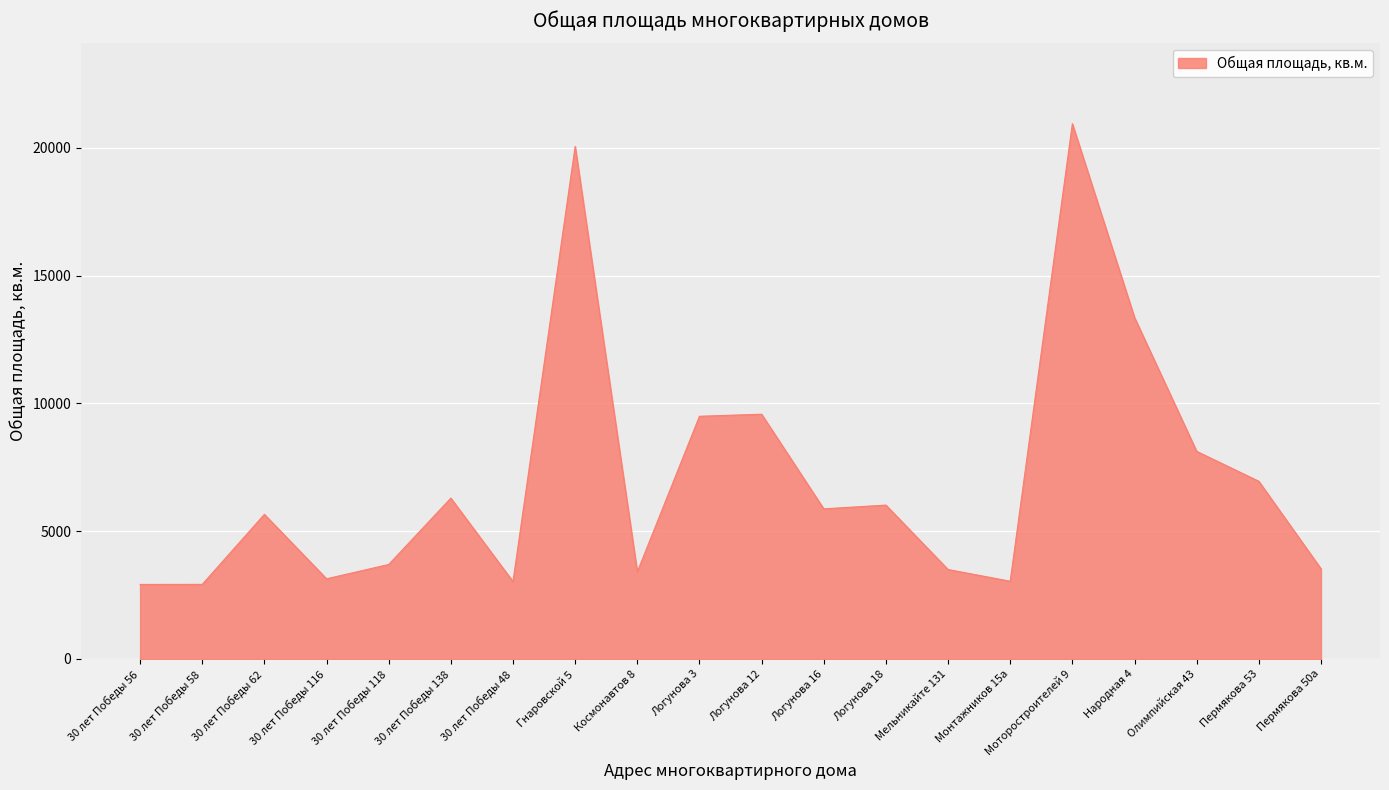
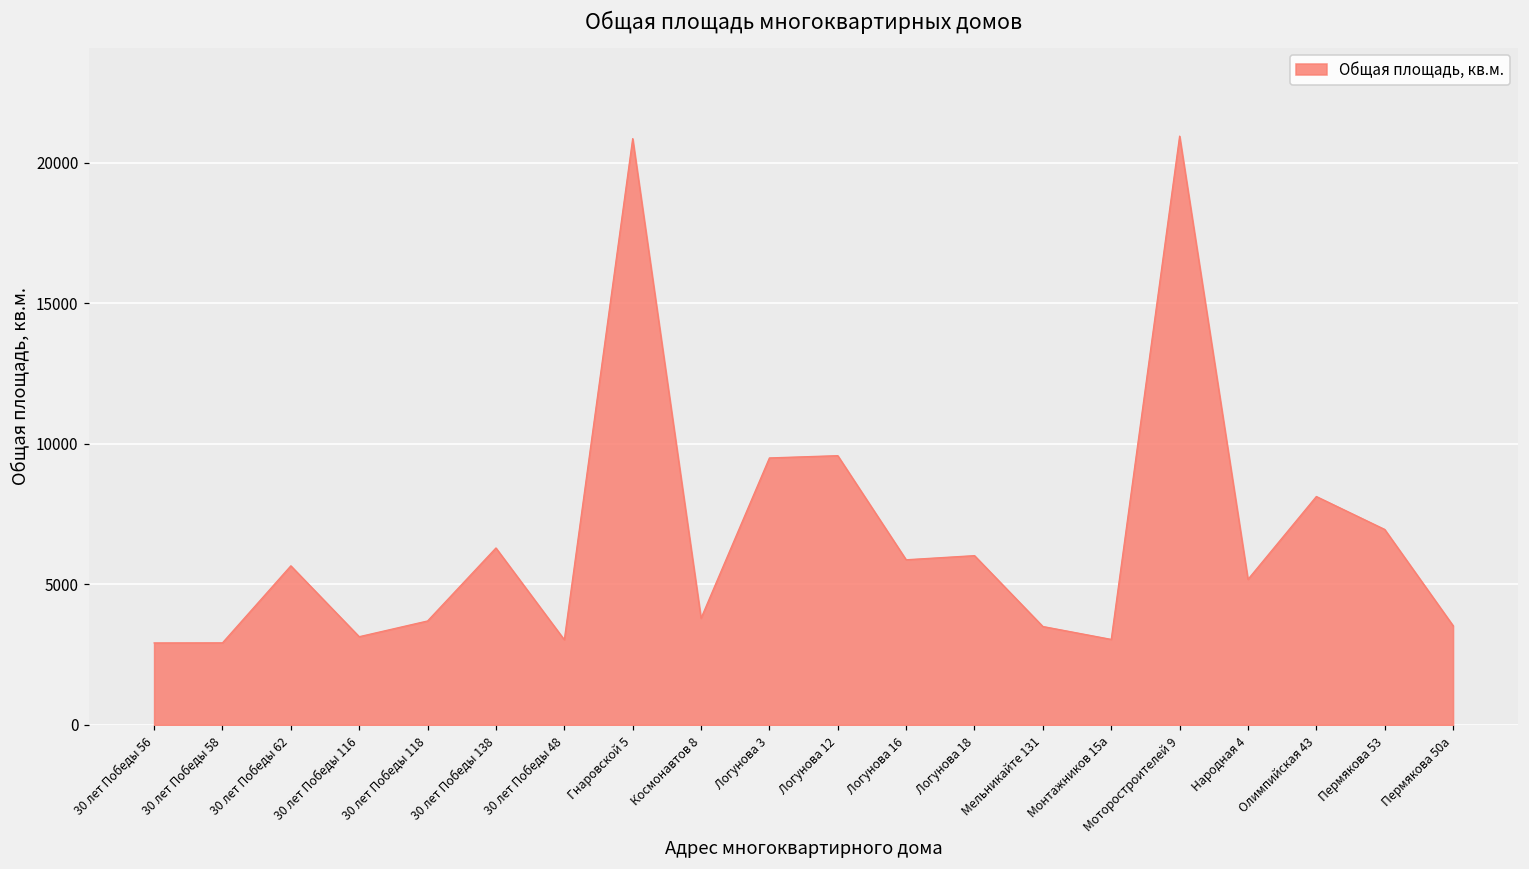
Гнаровской 5: 20100 -> 20900
Космонавтов 8: 3400 -> 3800
Народная 4: 13400 -> 5200
